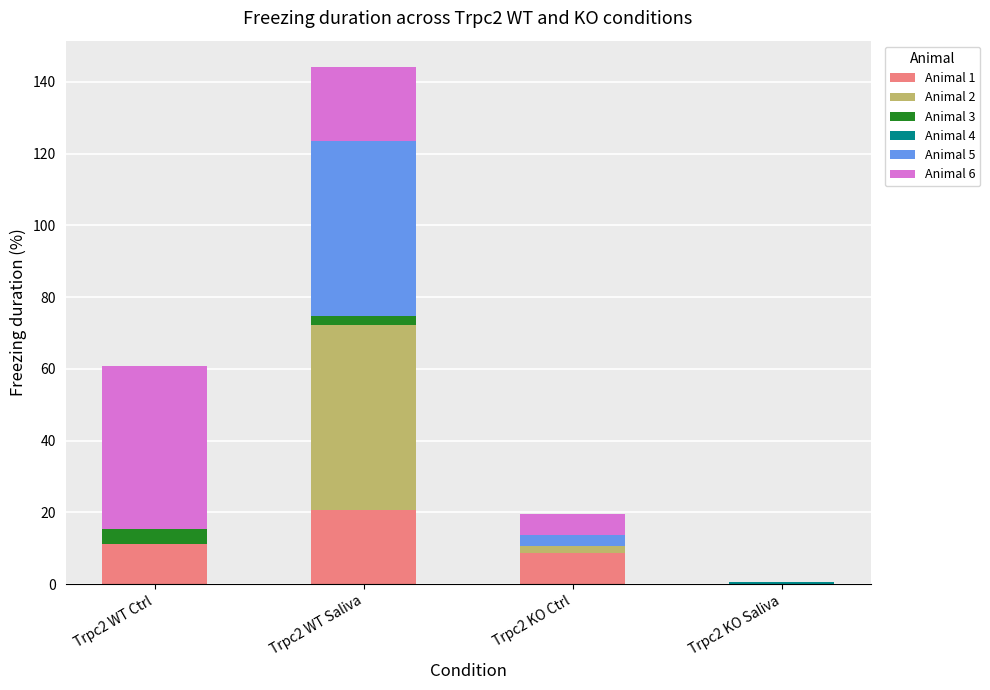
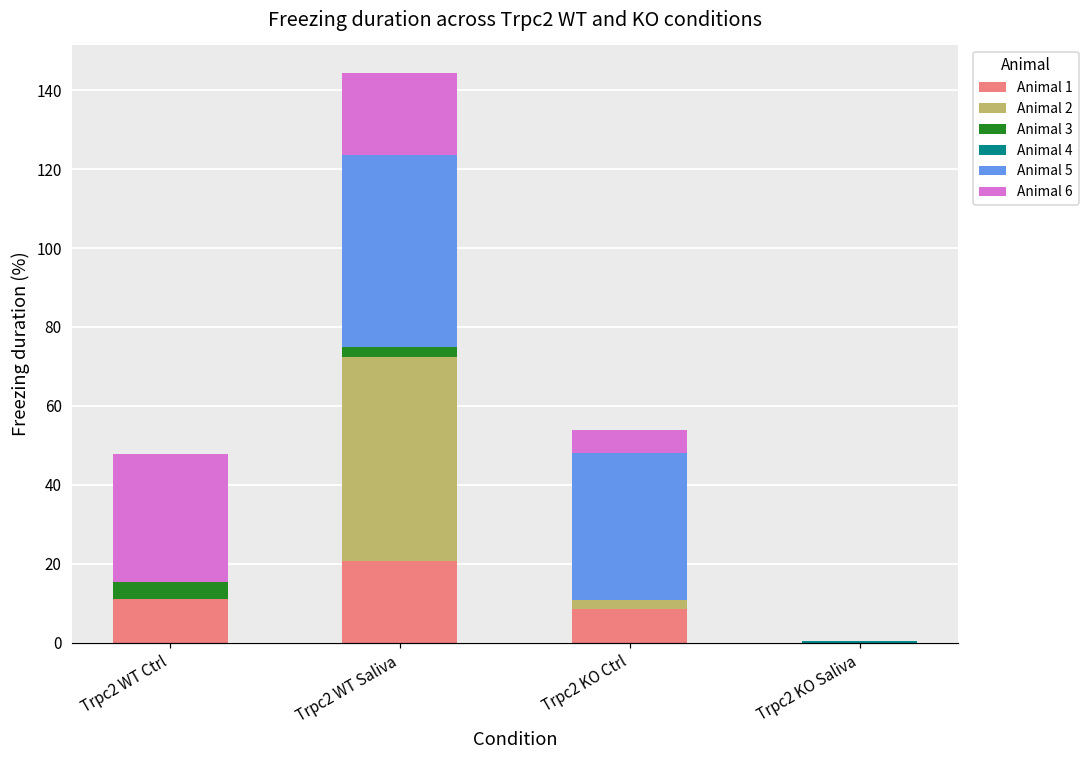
Animal 6, Trpc2 WT Ctrl: 45 -> 33
Animal 5, Trpc2 KO Ctrl: 3 -> 37
